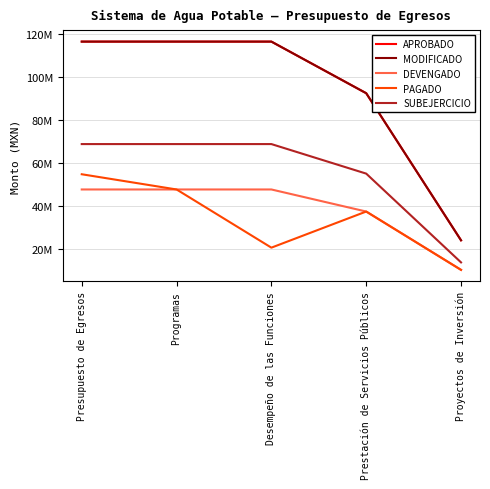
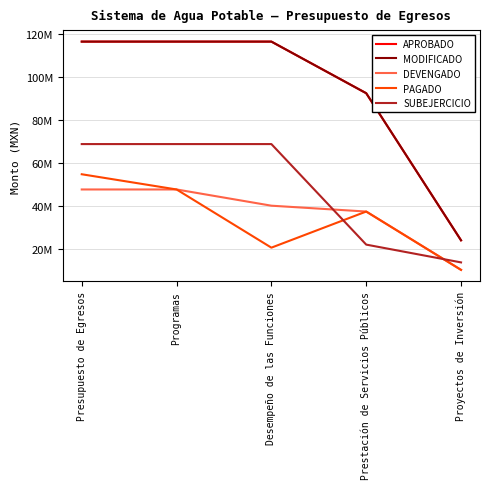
DEVENGADO, Desempeño de las Funciones: 48000000 -> 40000000
SUBEJERCICIO, Prestación de Servicios Públicos: 55000000 -> 22000000
